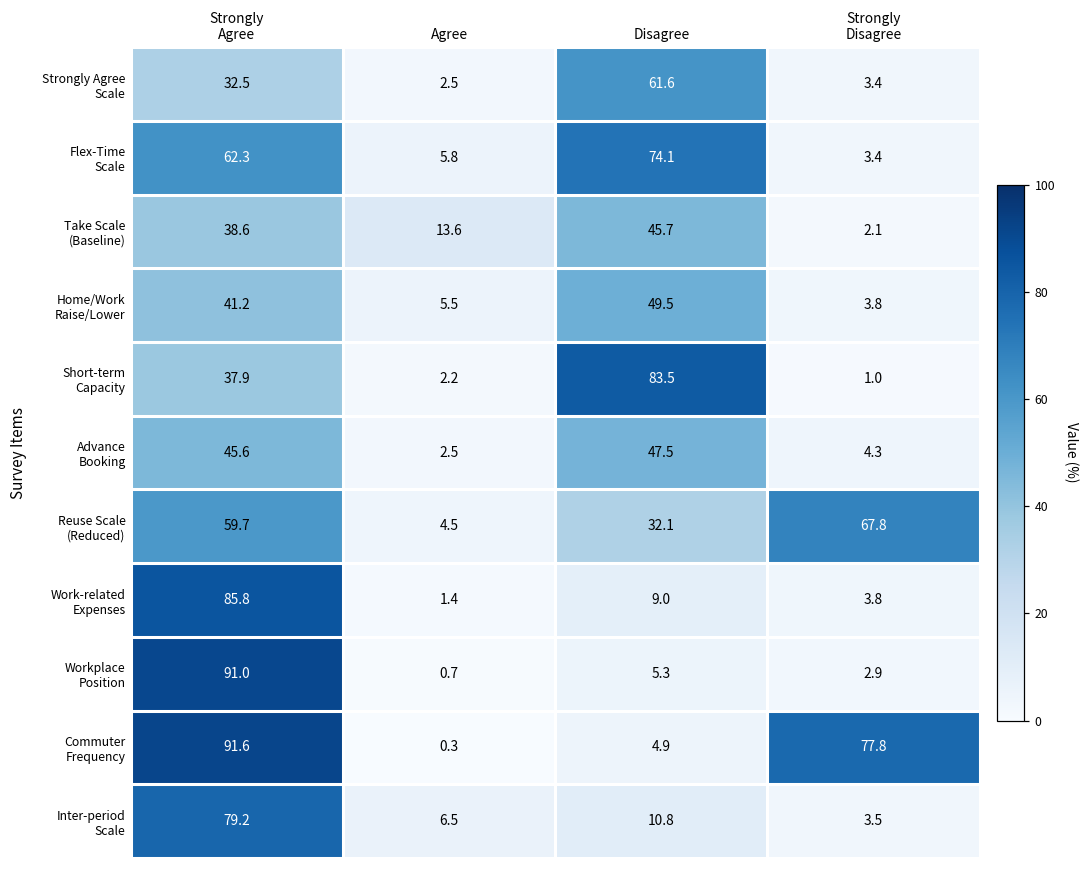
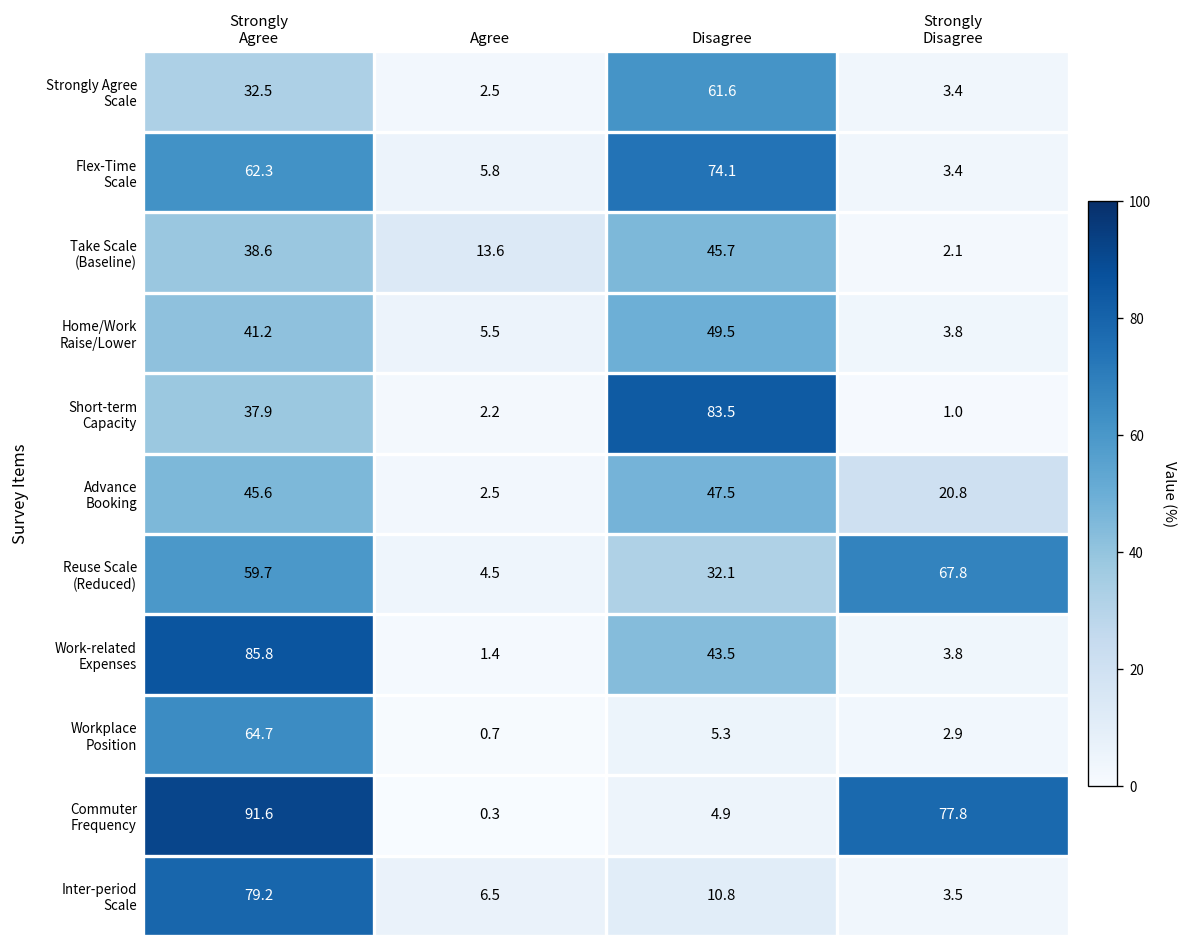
Advance Booking, Strongly Disagree: 4.3 -> 20.8
Work-related Expenses, Disagree: 9.0 -> 43.5
Workplace Position, Strongly Agree: 91.0 -> 64.7
